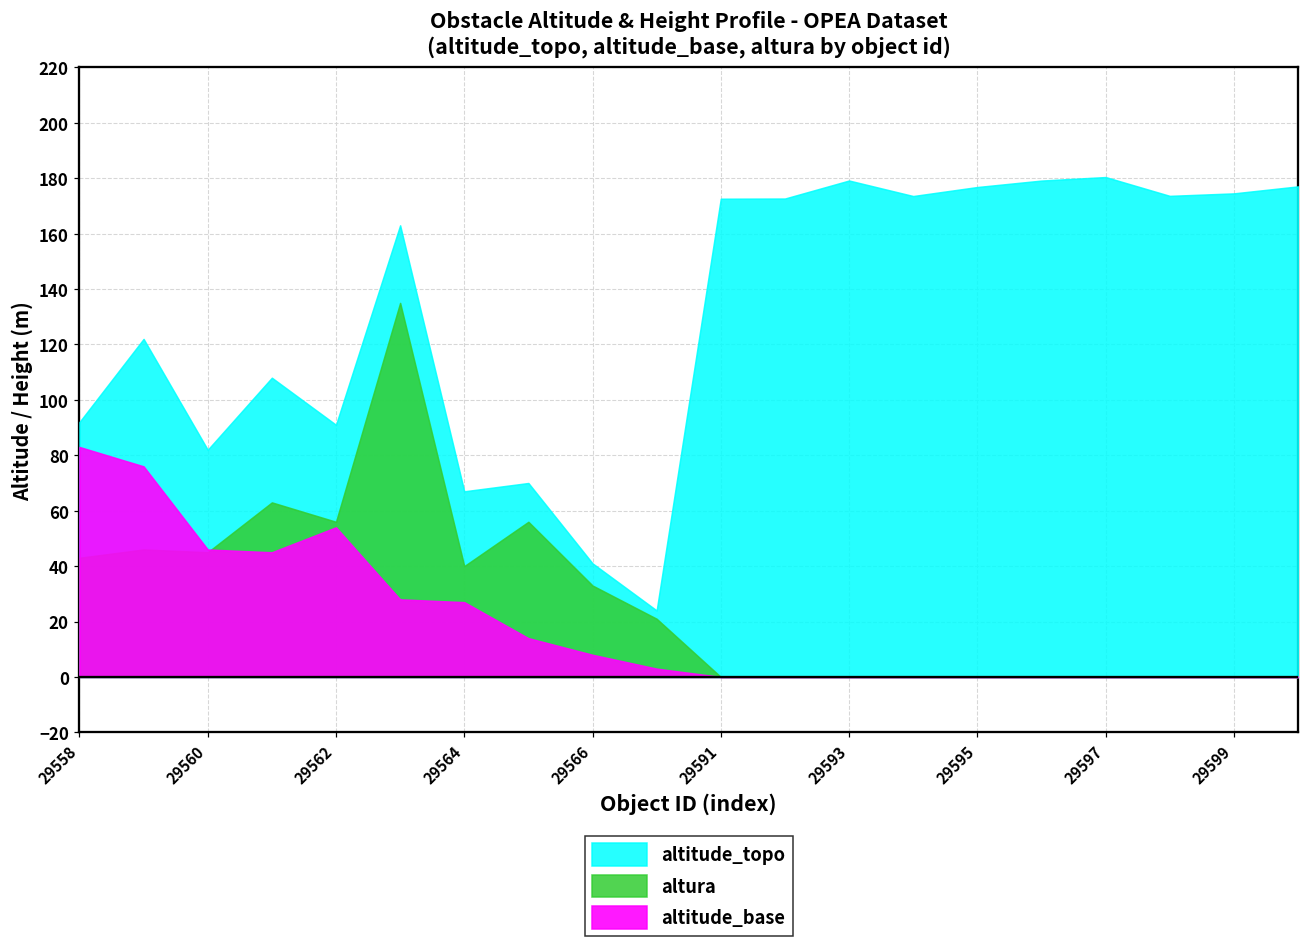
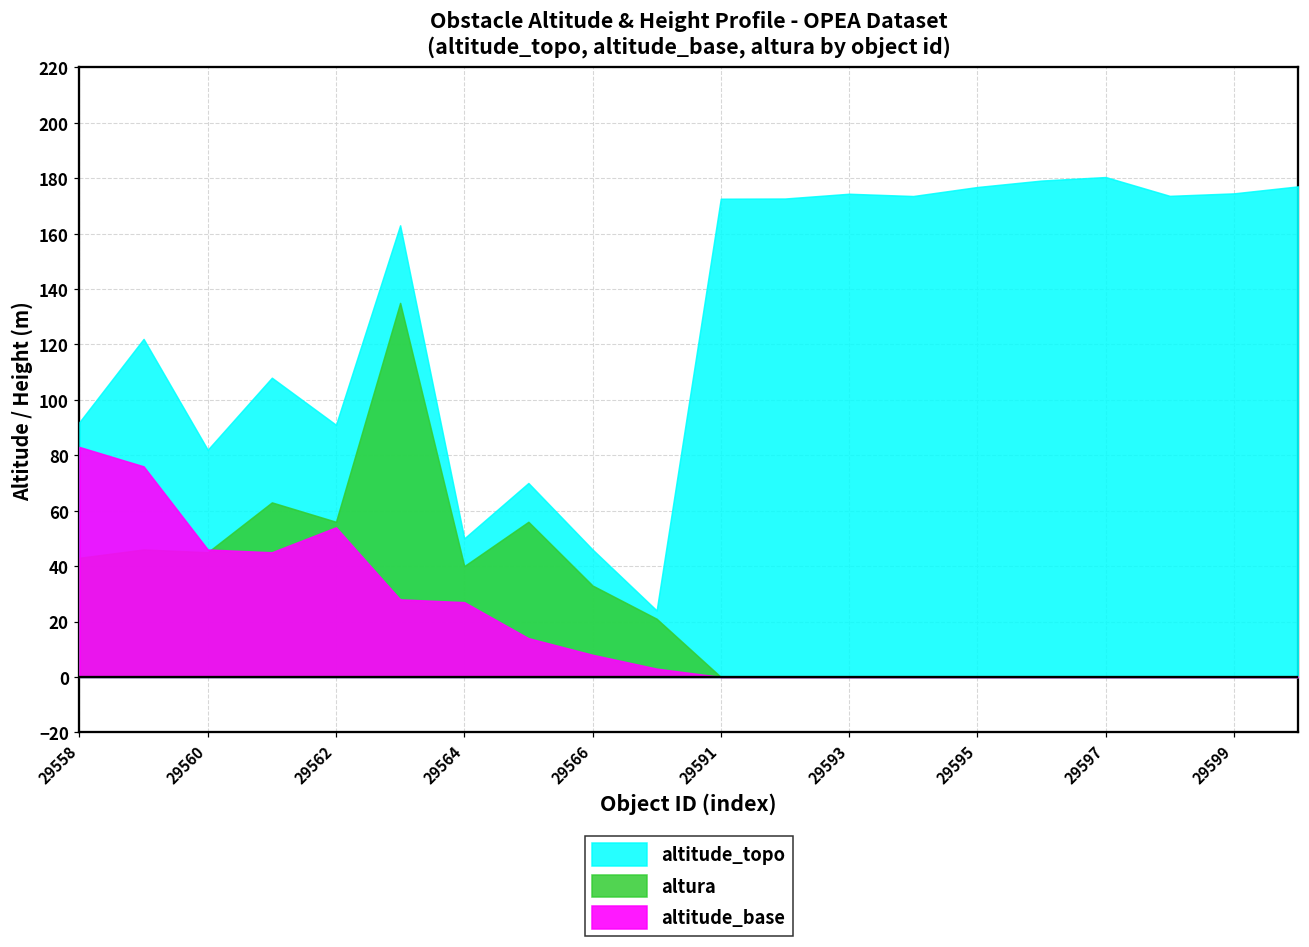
altitude_topo, 29564: 67 -> 50
altitude_topo, 29566: 41 -> 46
altitude_topo, 29593: 179 -> 174
